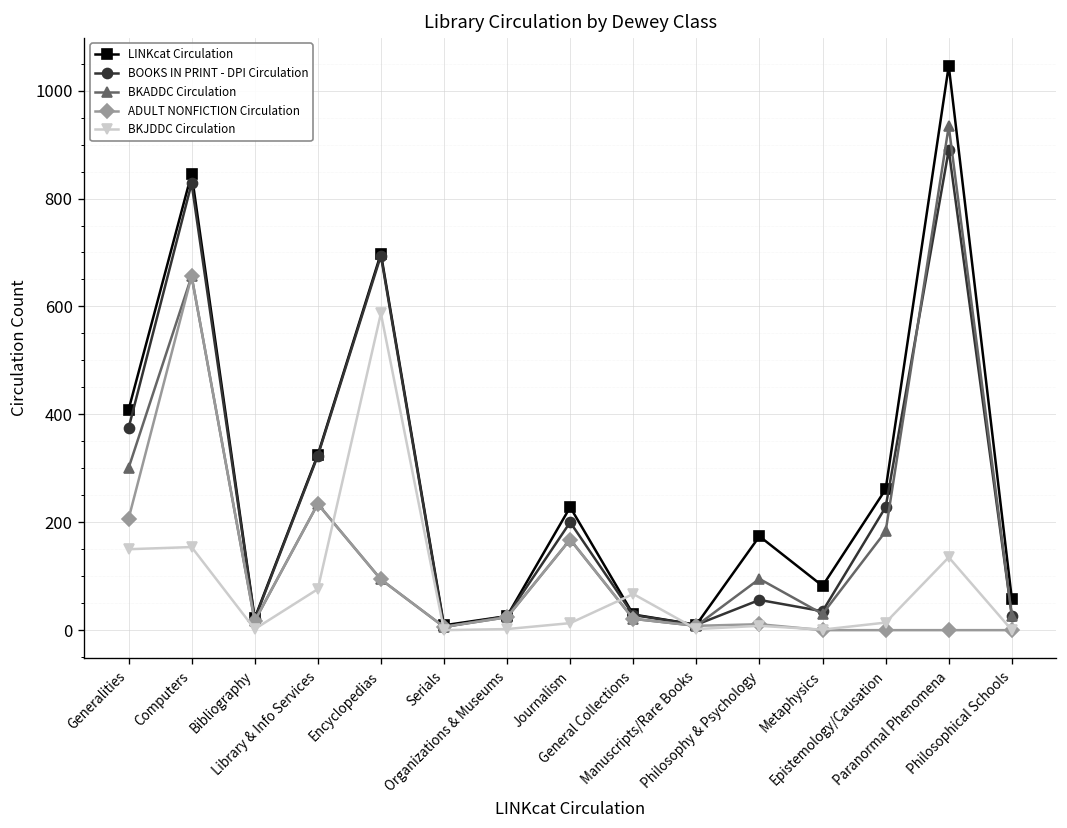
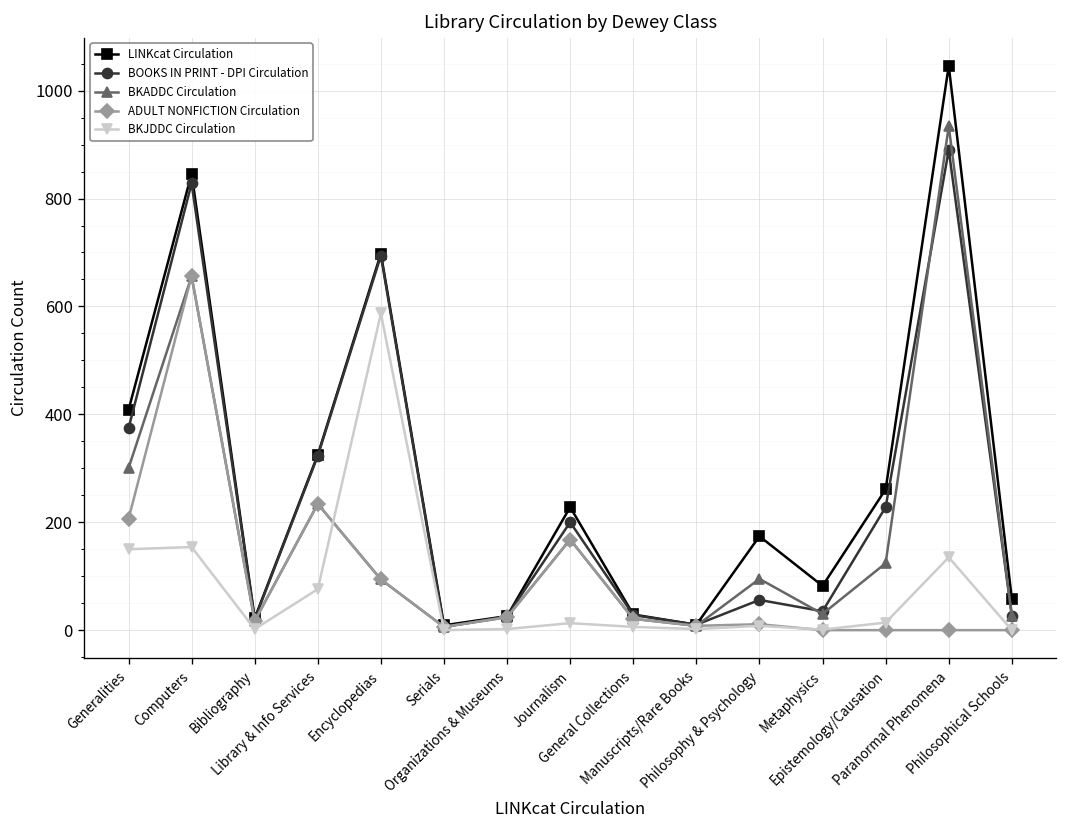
BKJDDC Circulation, General Collections: 70 -> 10
BKADDC Circulation, Epistemology/Causation: 180 -> 120
